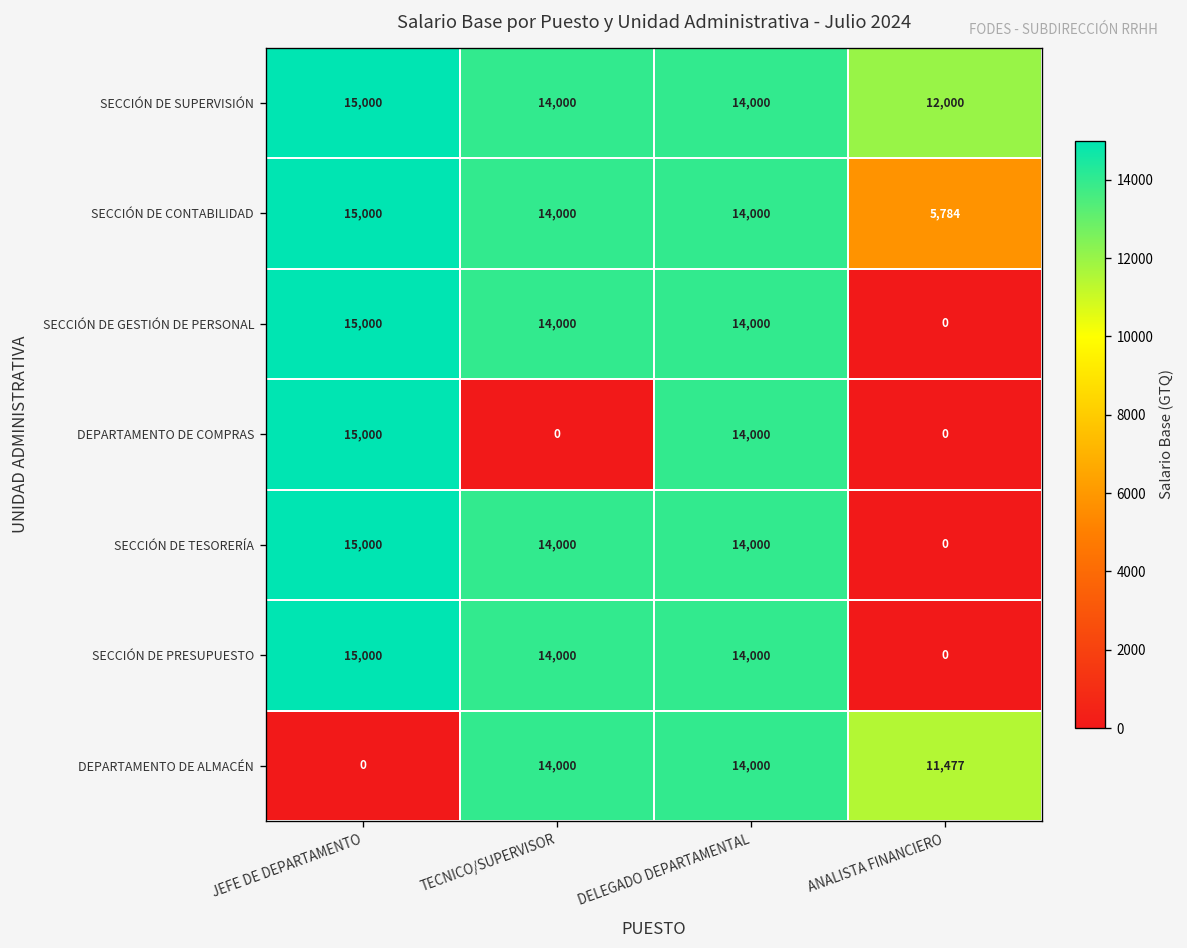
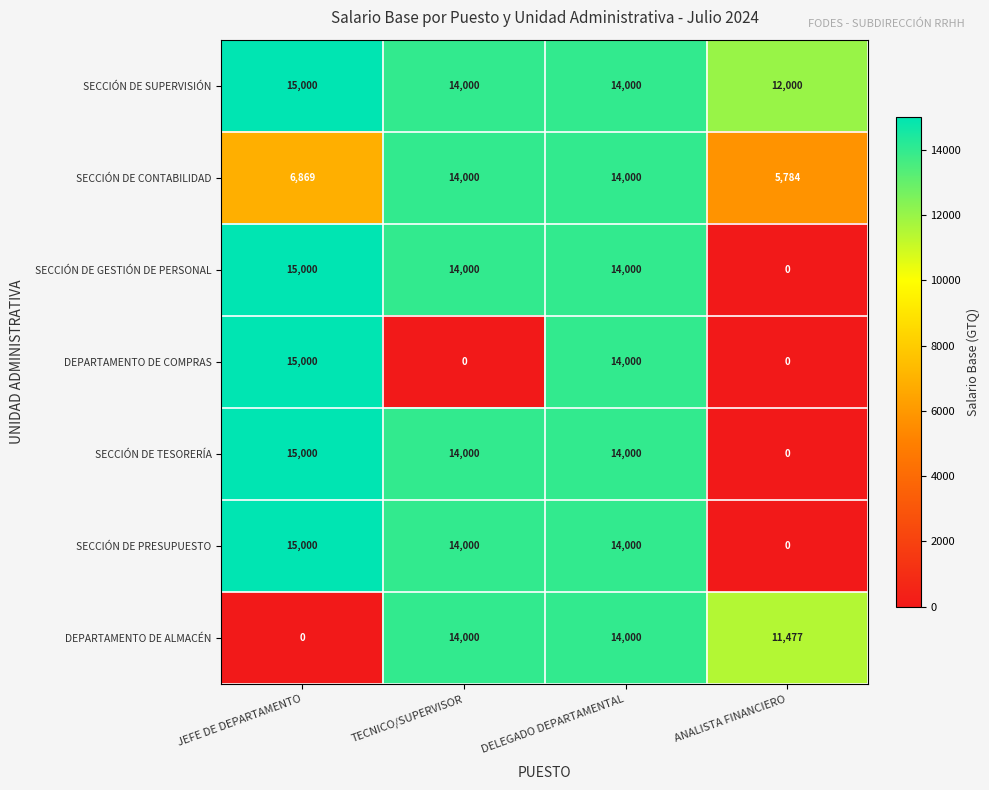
SECCIÓN DE CONTABILIDAD, JEFE DE DEPARTAMENTO: 15,000 -> 6,869
